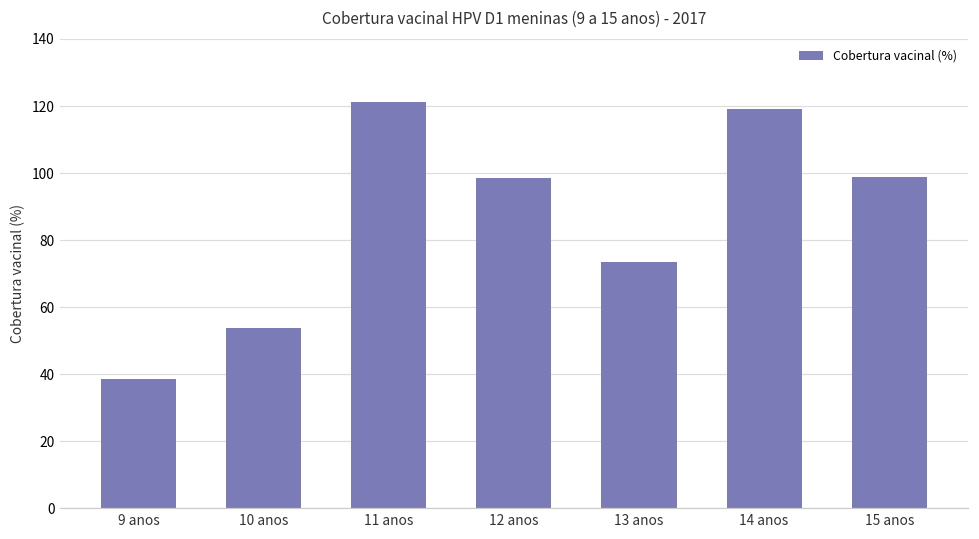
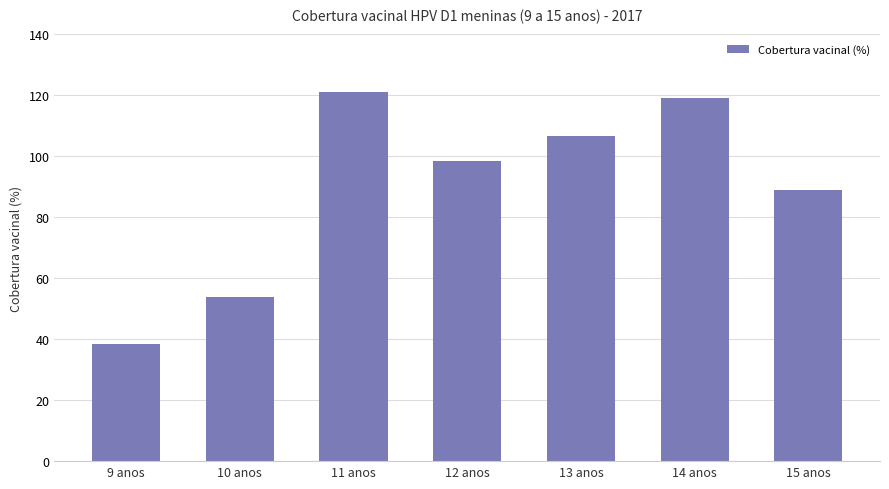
13 anos: 74 -> 107
15 anos: 99 -> 89
